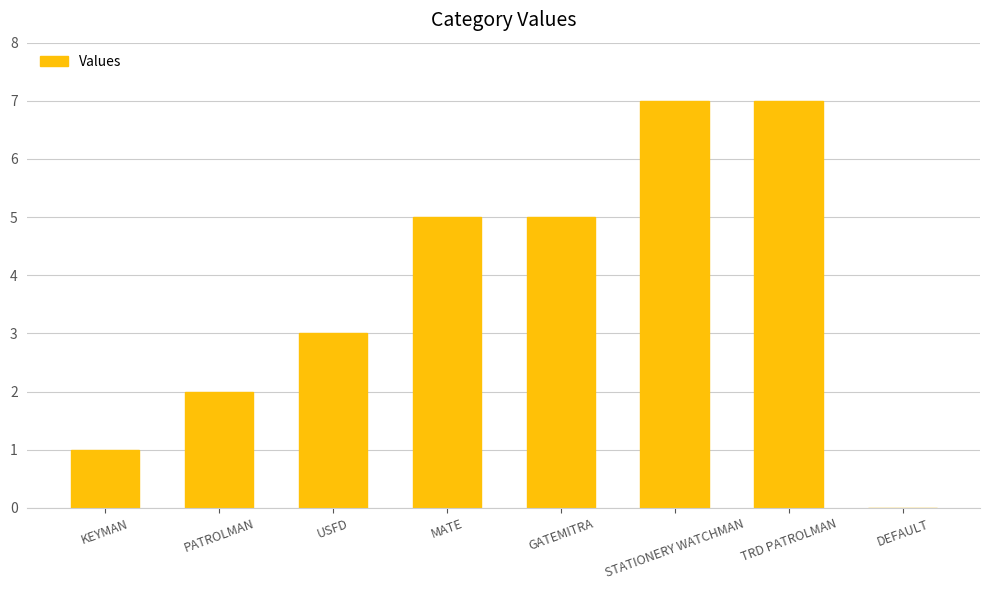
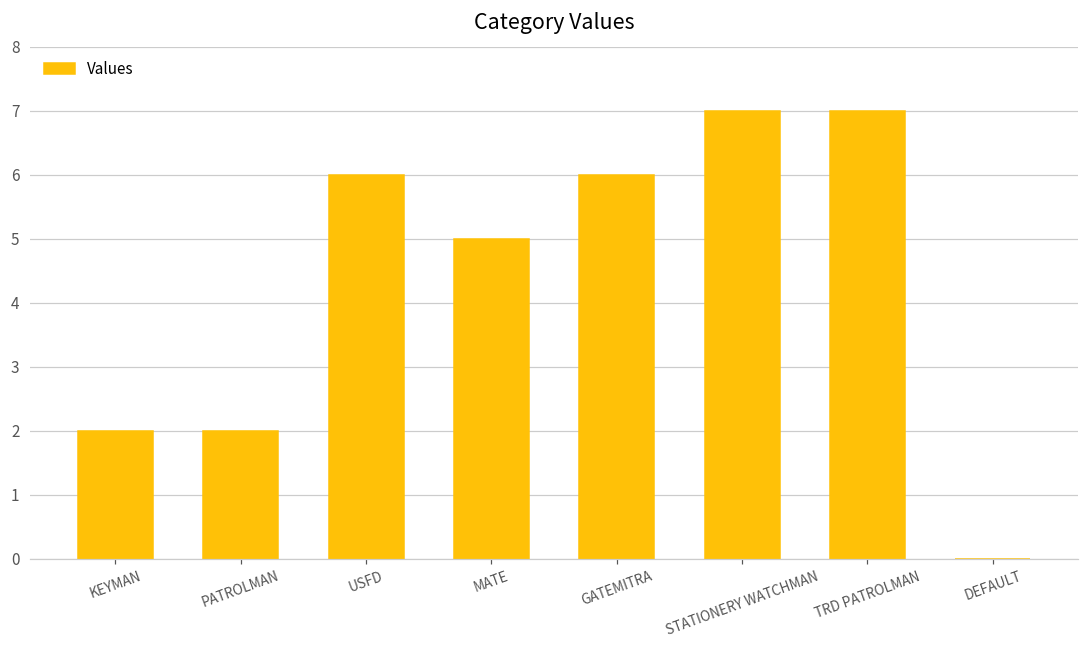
KEYMAN: 1 -> 2
USFD: 3 -> 6
GATEMITRA: 5 -> 6
